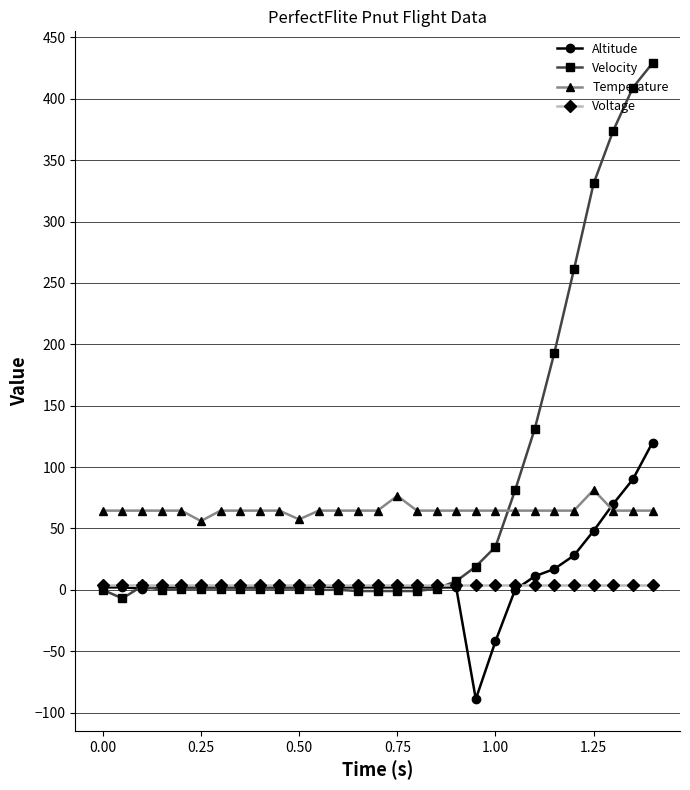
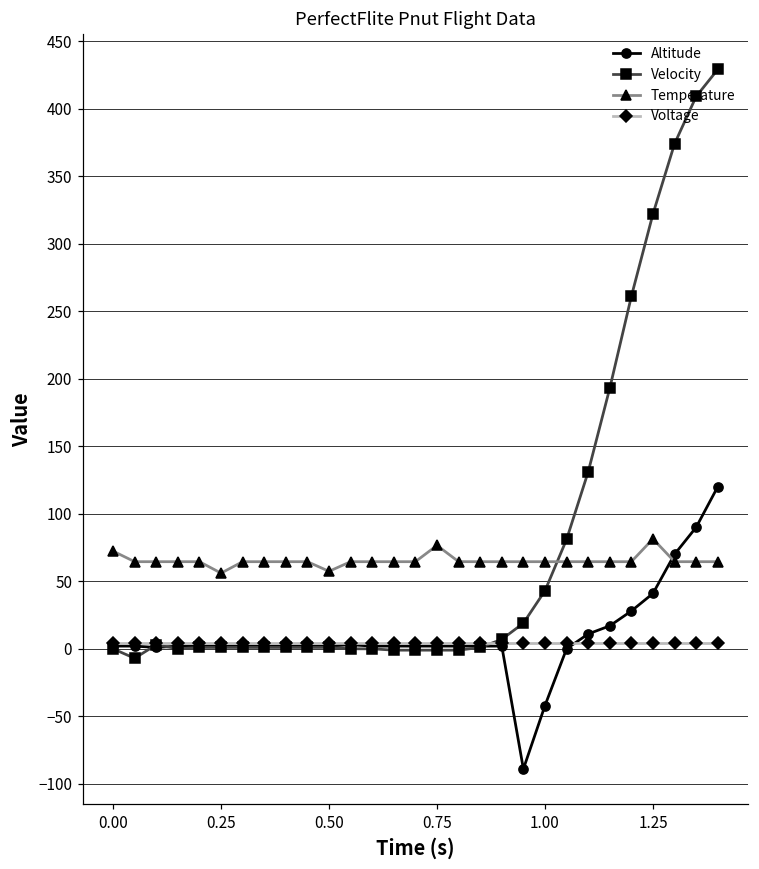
Temperature, 0.00: 65 -> 72
Velocity, 1.00: 35 -> 43
Altitude, 1.25: 48 -> 41
Velocity, 1.25: 331 -> 322
